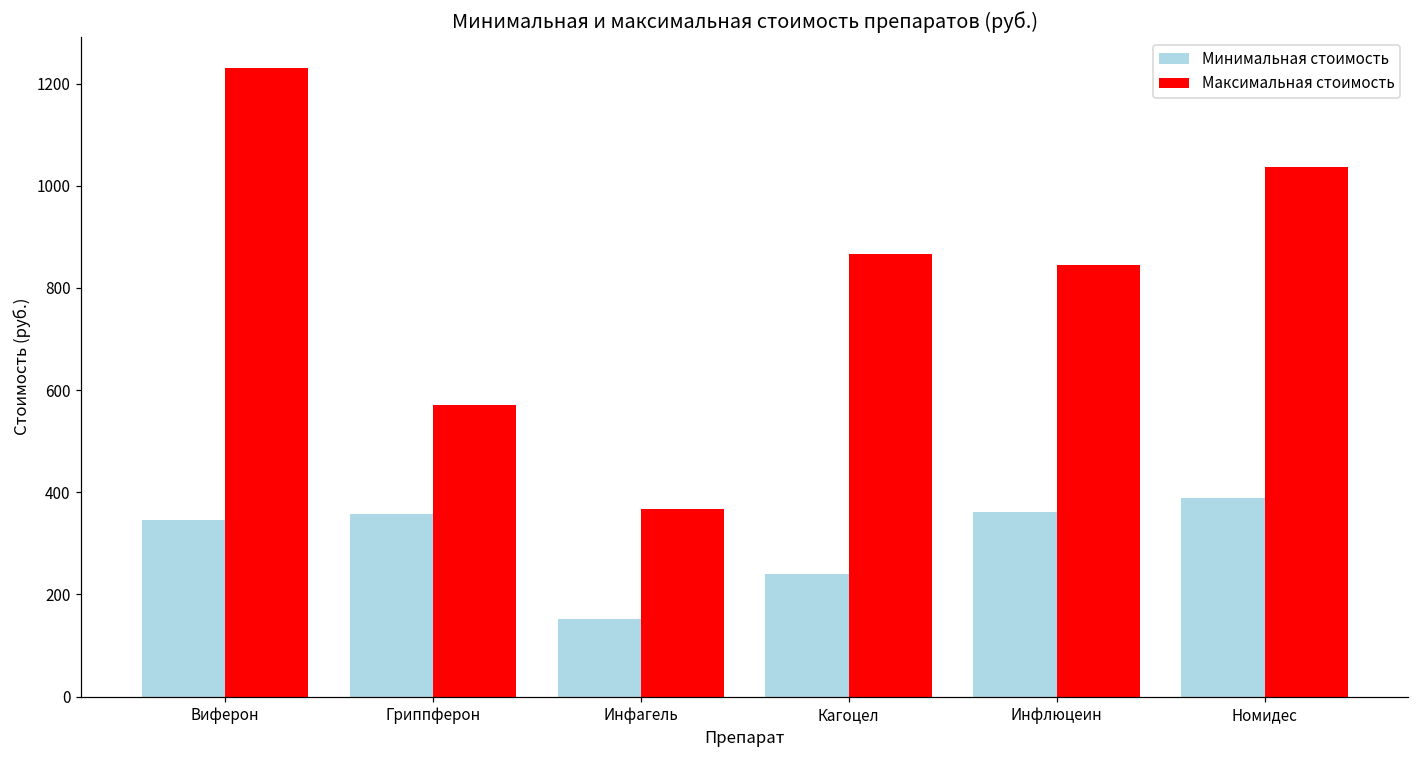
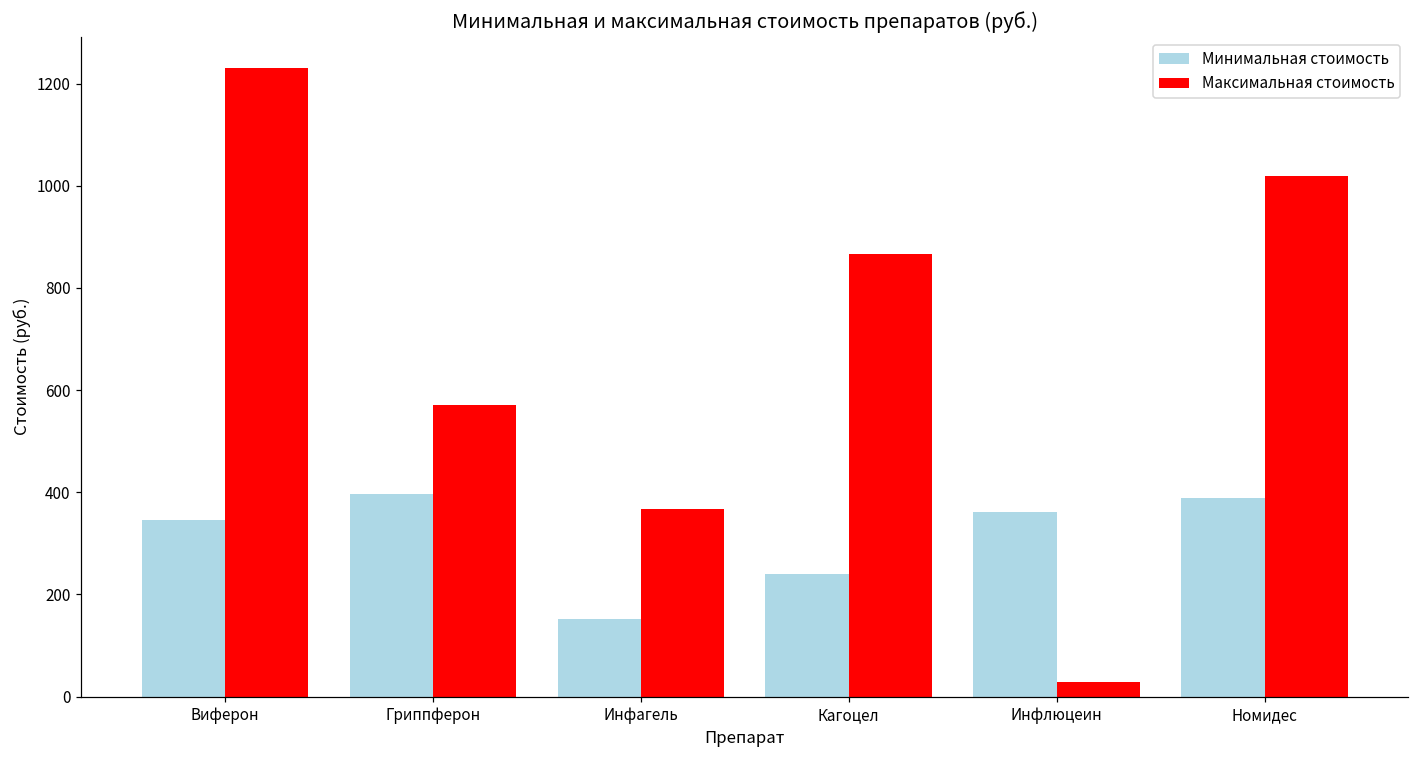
Минимальная стоимость, Гриппферон: 360 -> 400
Максимальная стоимость, Инфлюцеин: 850 -> 30
Максимальная стоимость, Номидес: 1040 -> 1020
